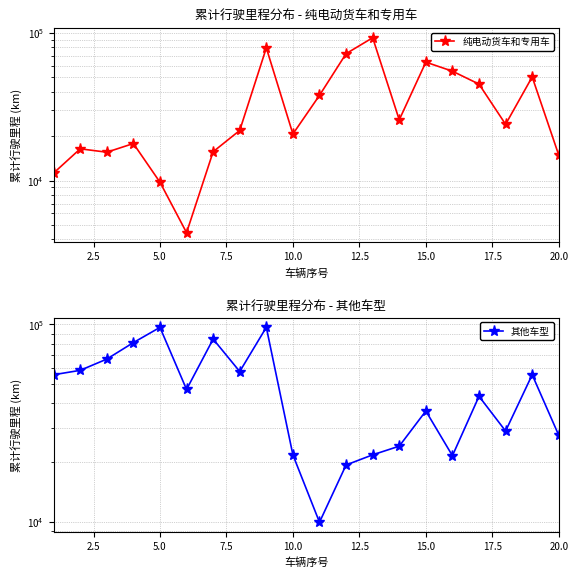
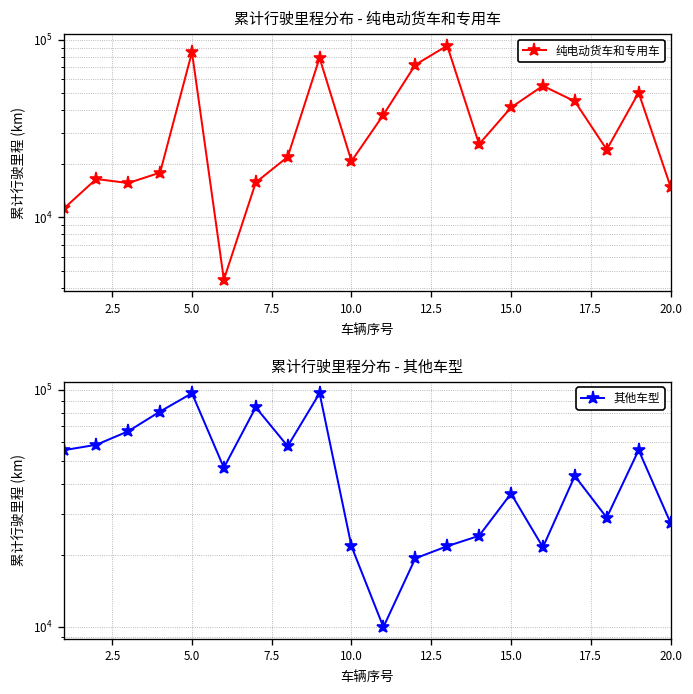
累计行驶里程分布 - 纯电动货车和专用车, 5.0: 10000 -> 90000
累计行驶里程分布 - 纯电动货车和专用车, 15.0: 63000 -> 42000
